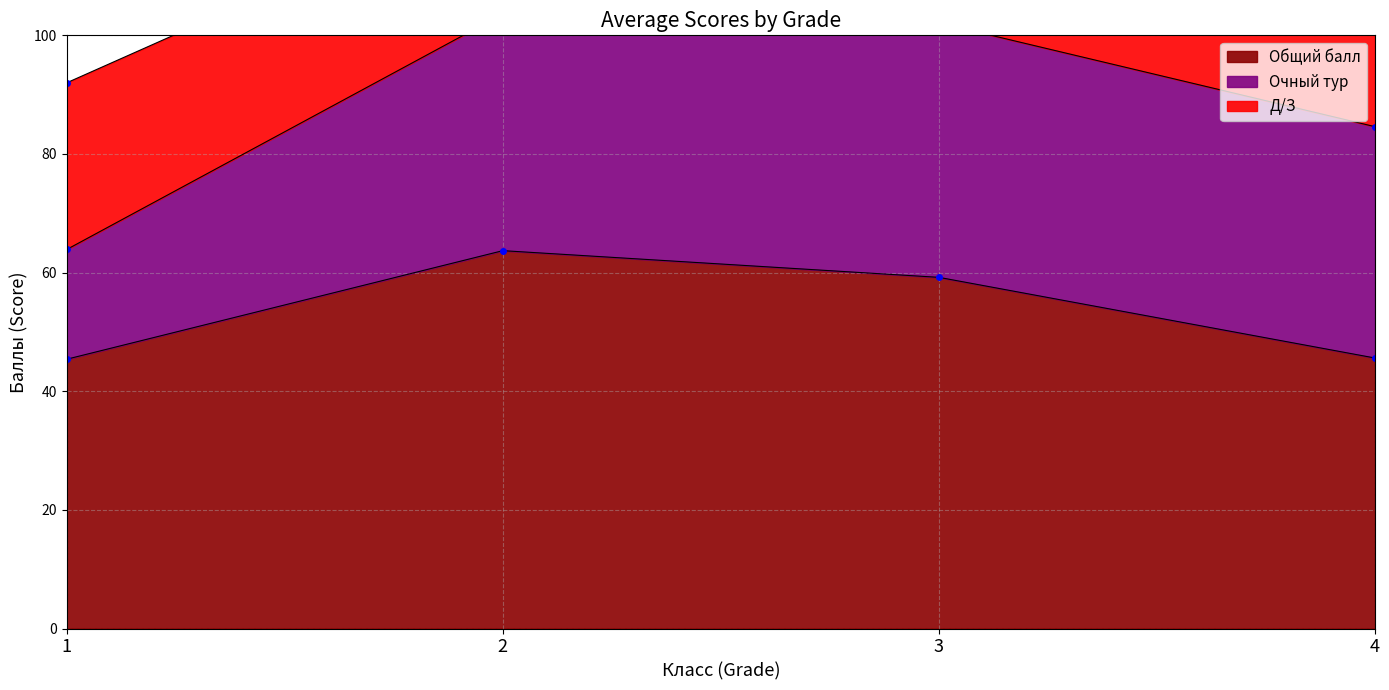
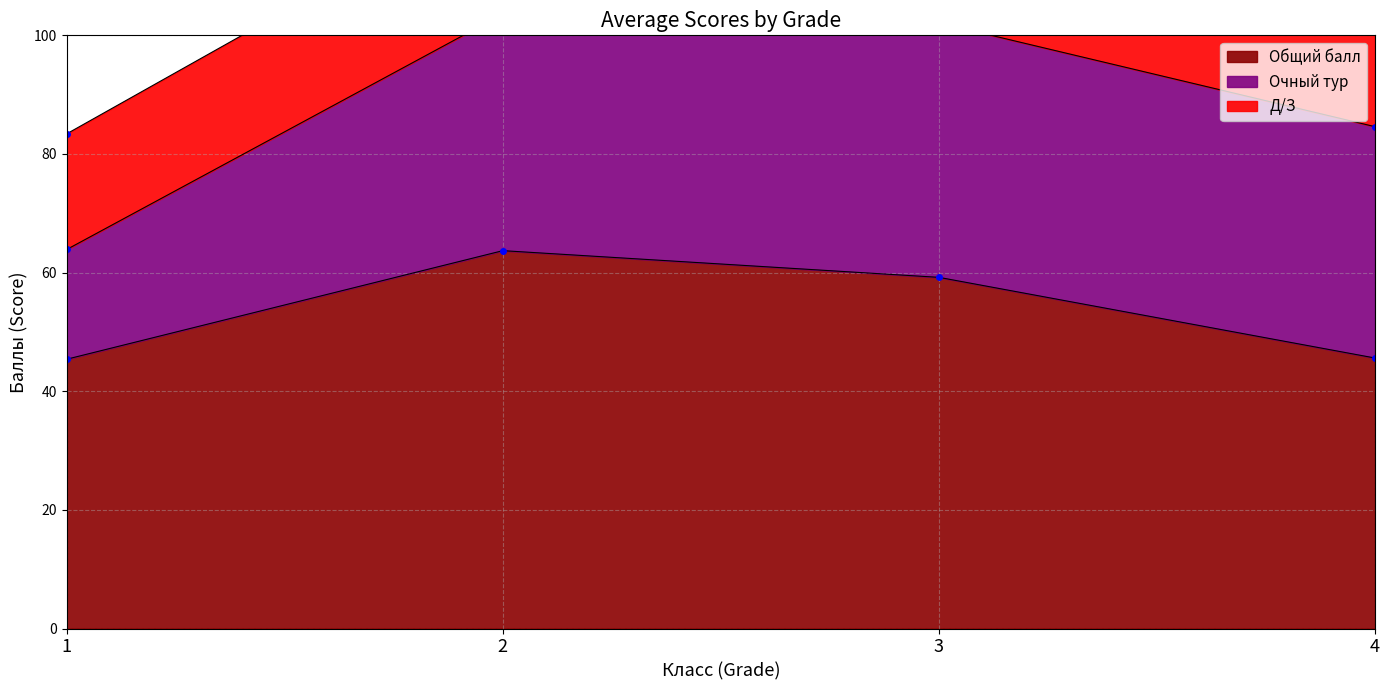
Д/З, 1: 28 -> 20
